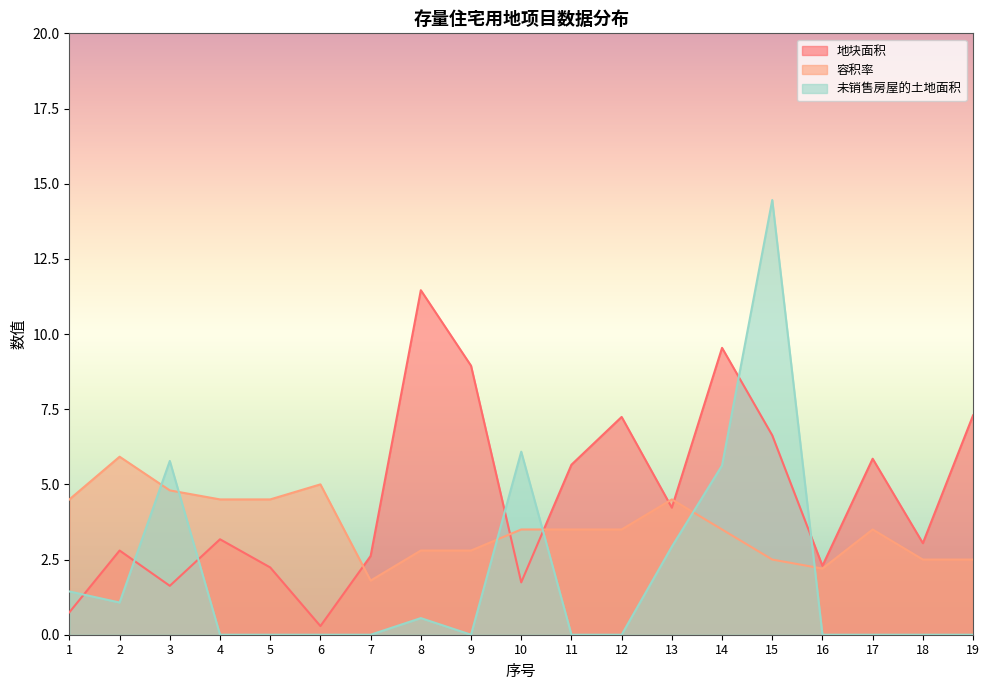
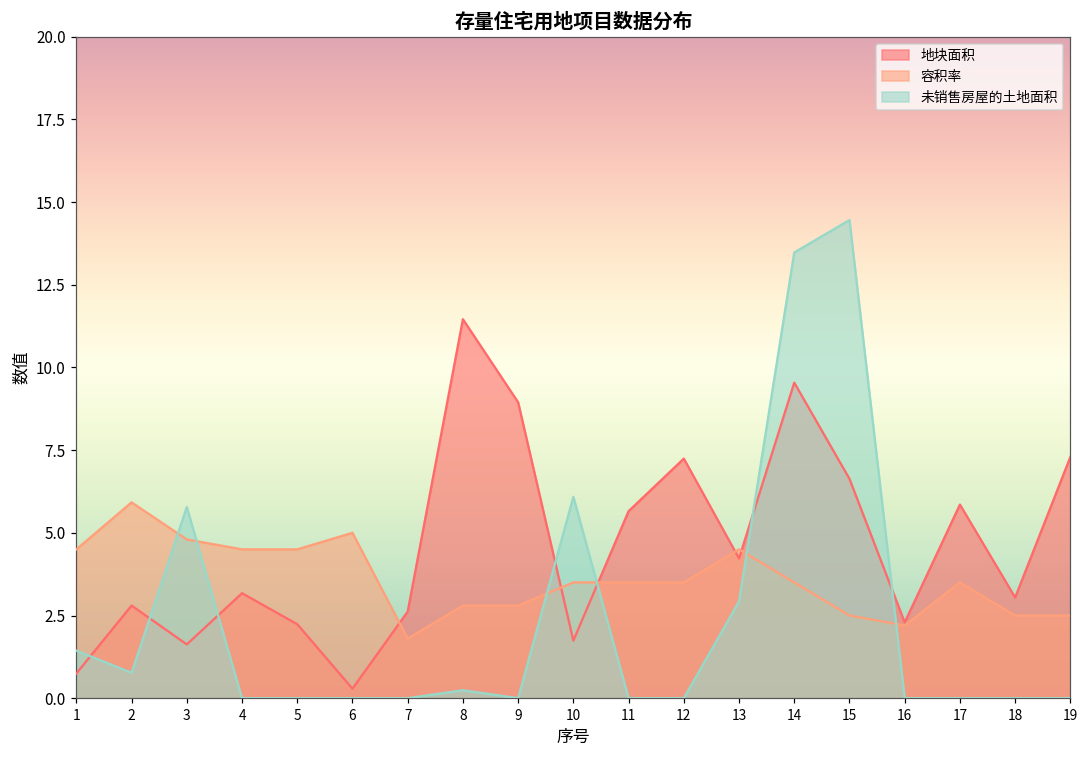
未销售房屋的土地面积, 2: 1.1 -> 0.8
未销售房屋的土地面积, 8: 0.6 -> 0.2
未销售房屋的土地面积, 14: 5.6 -> 13.5
